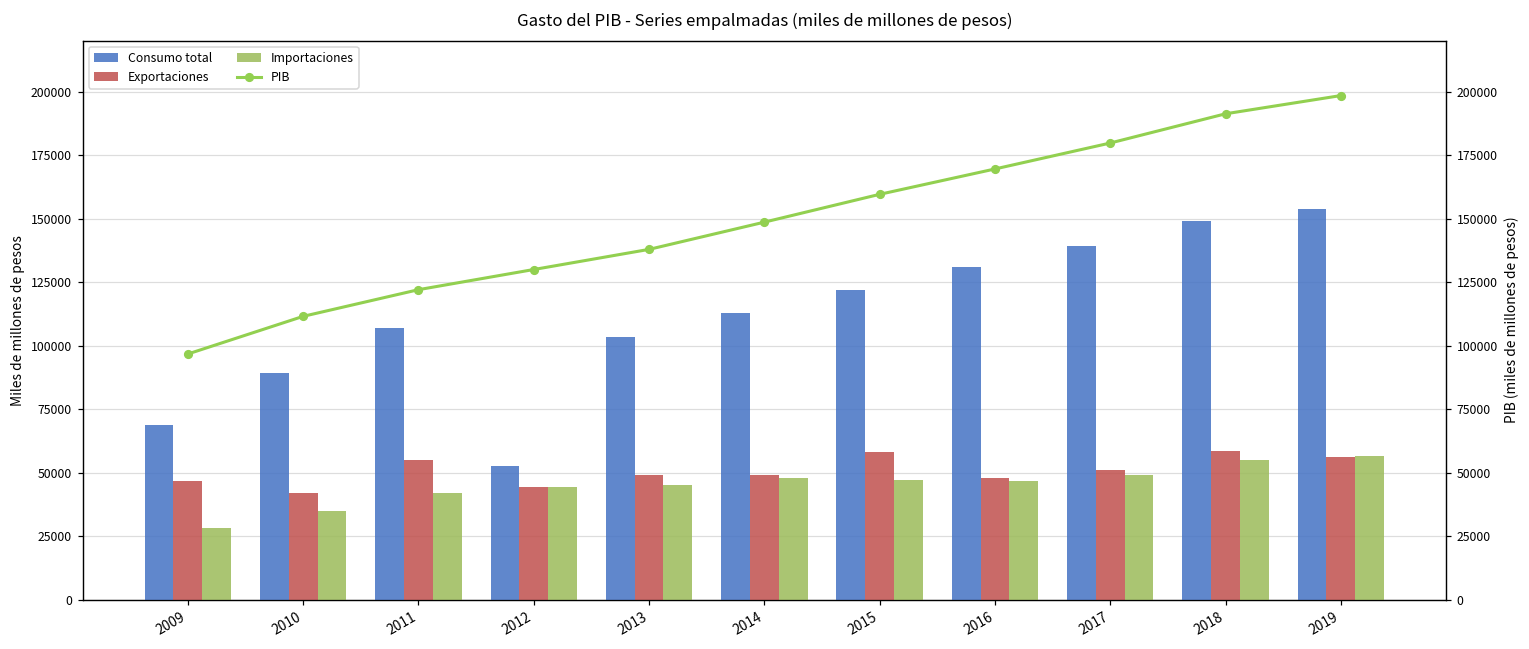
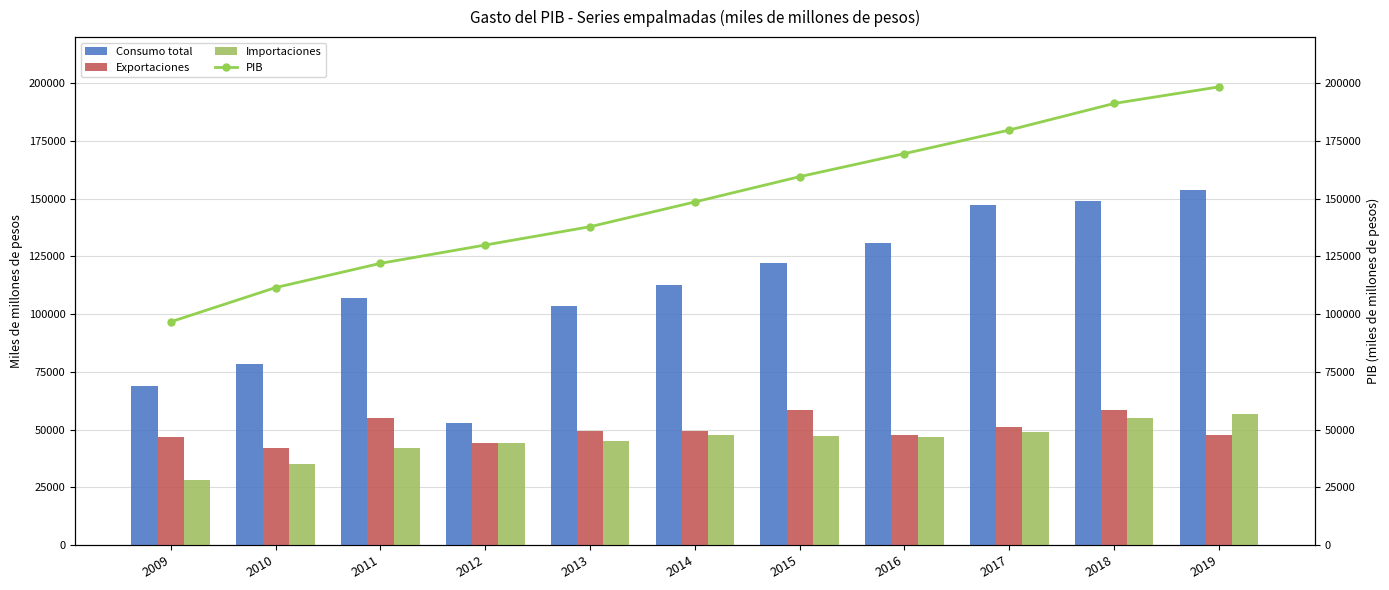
Consumo total, 2010: 89000 -> 79000
Consumo total, 2017: 139000 -> 147000
Exportaciones, 2019: 56000 -> 48000
